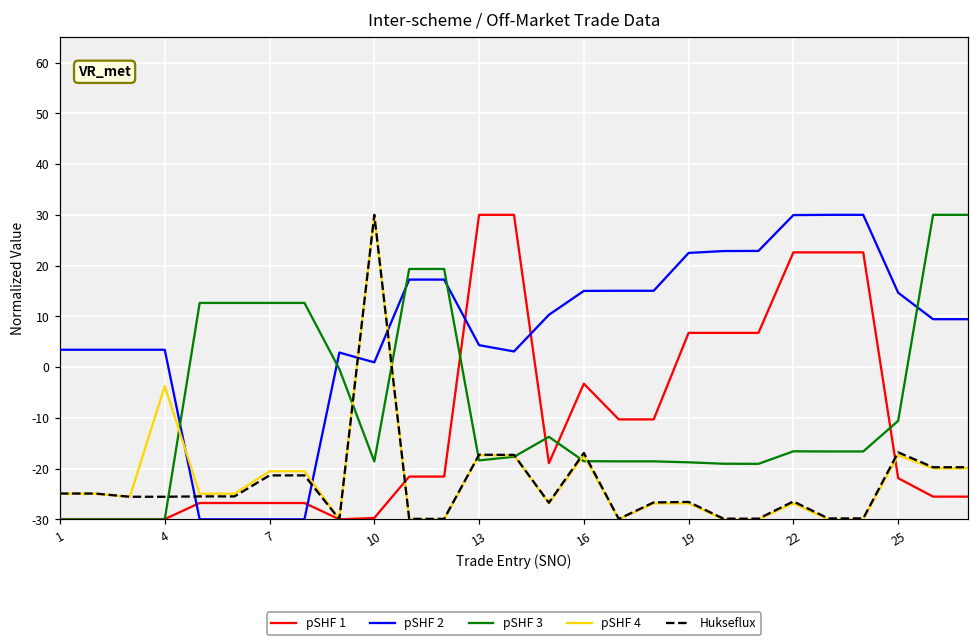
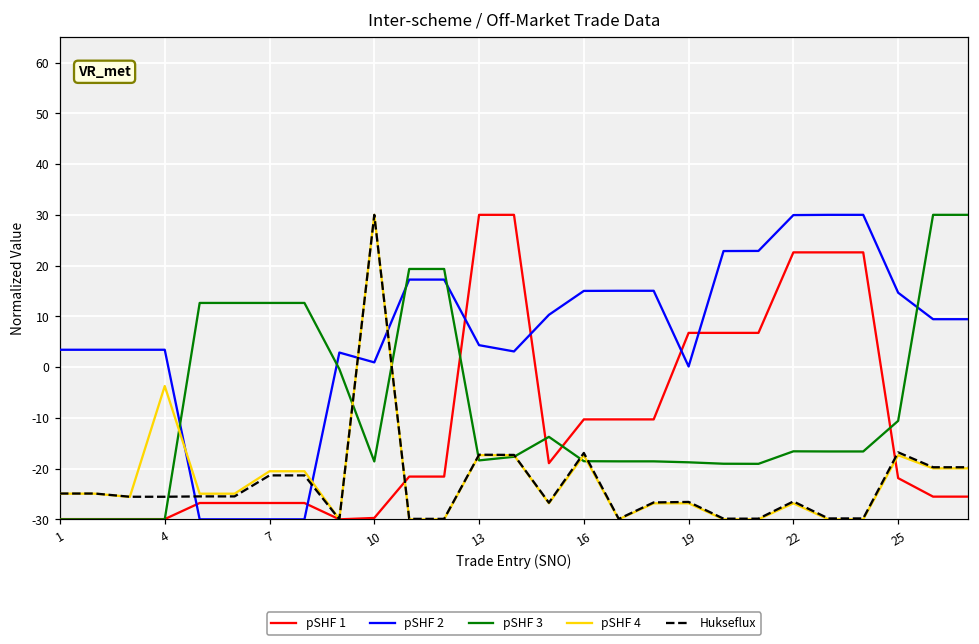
pSHF 1, 16: -3 -> -10
pSHF 2, 19: 22 -> 0
